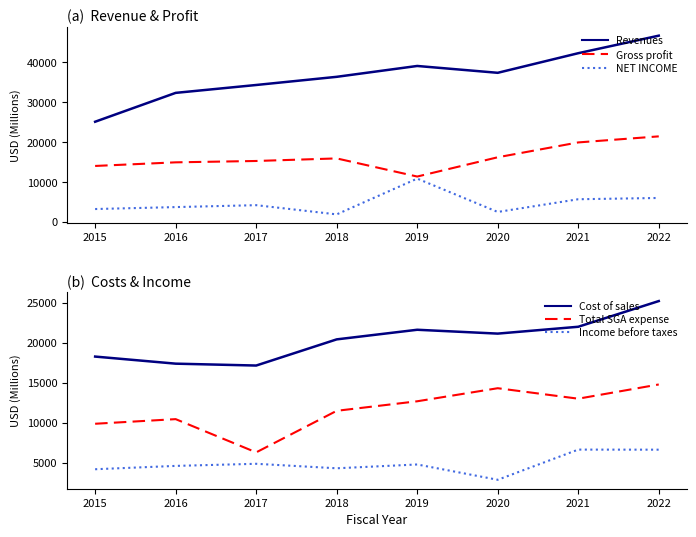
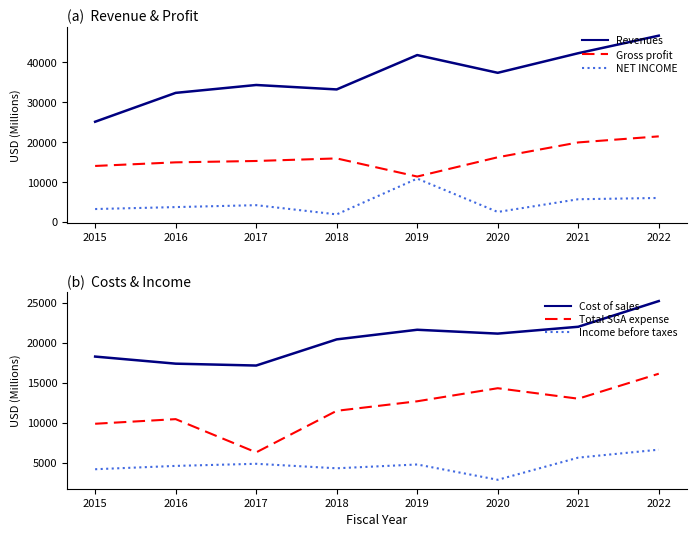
(a) Revenue & Profit, Revenues, 2018: 36000 -> 33000
(a) Revenue & Profit, Revenues, 2019: 39000 -> 42000
(b) Costs & Income, Income before taxes, 2021: 7000 -> 6000
(b) Costs & Income, Total SGA expense, 2022: 15000 -> 16000
